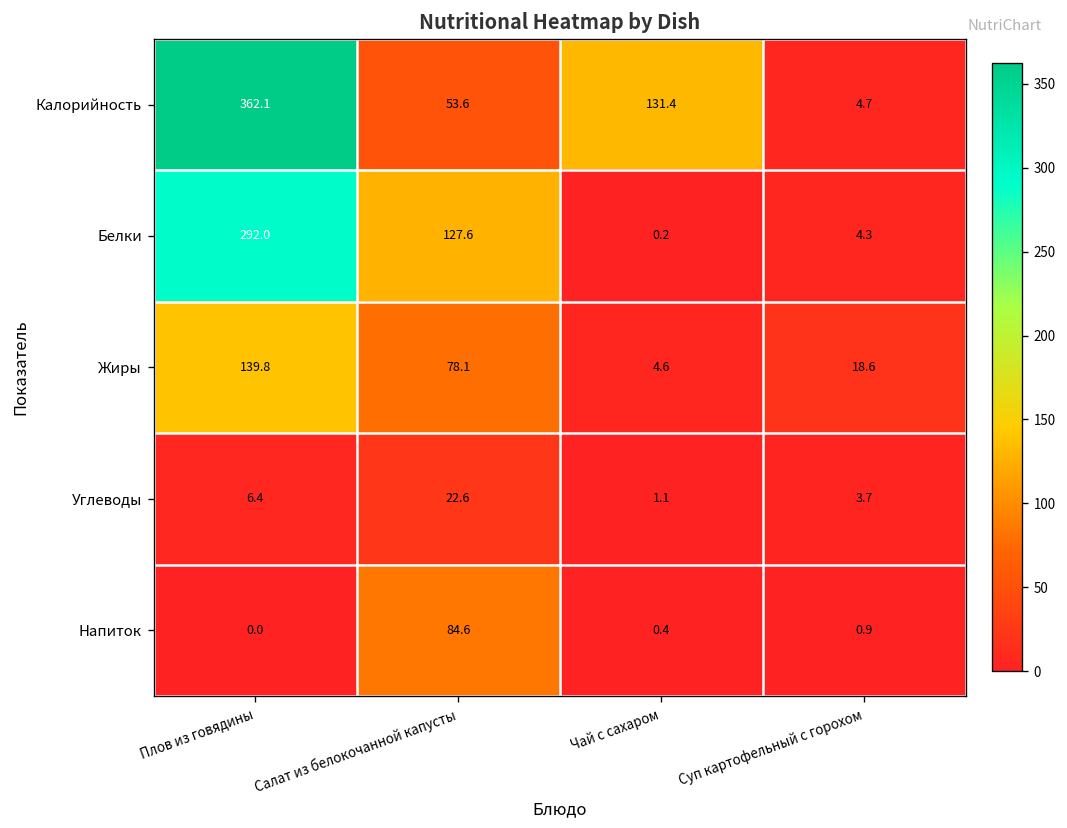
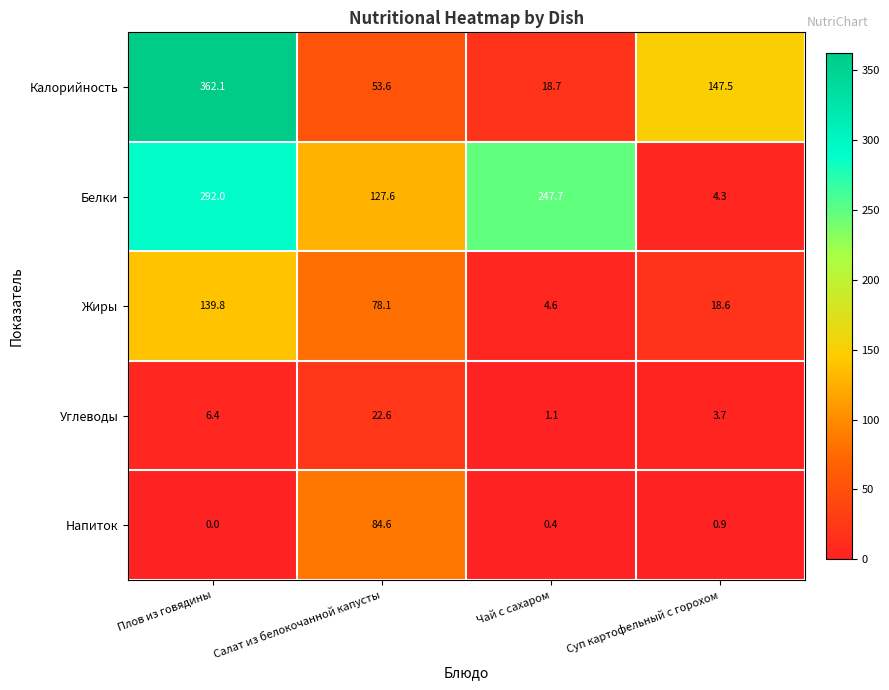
Калорийность, Чай с сахаром: 131.4 -> 18.7
Калорийность, Суп картофельный с горохом: 4.7 -> 147.5
Белки, Чай с сахаром: 0.2 -> 247.7
